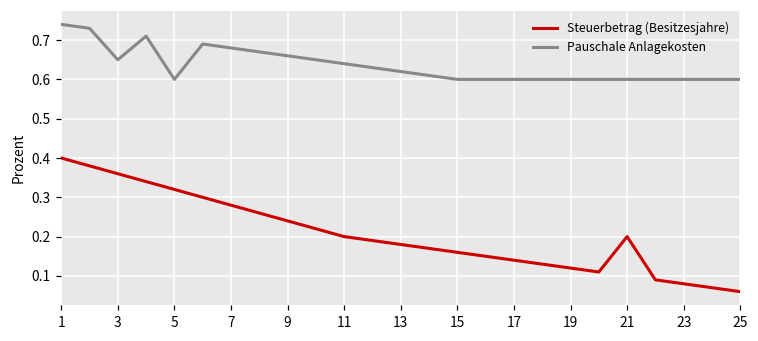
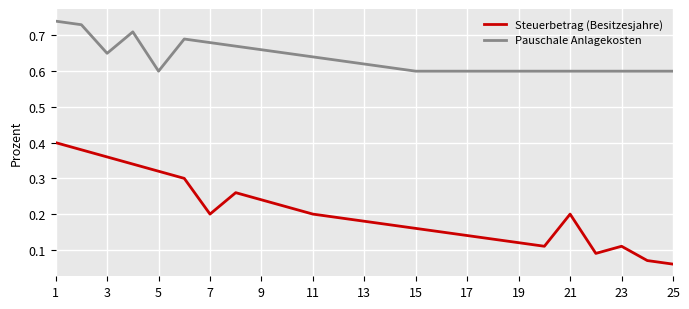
Steuerbetrag (Besitzesjahre), 7: 0.28 -> 0.20
Steuerbetrag (Besitzesjahre), 23: 0.08 -> 0.11
